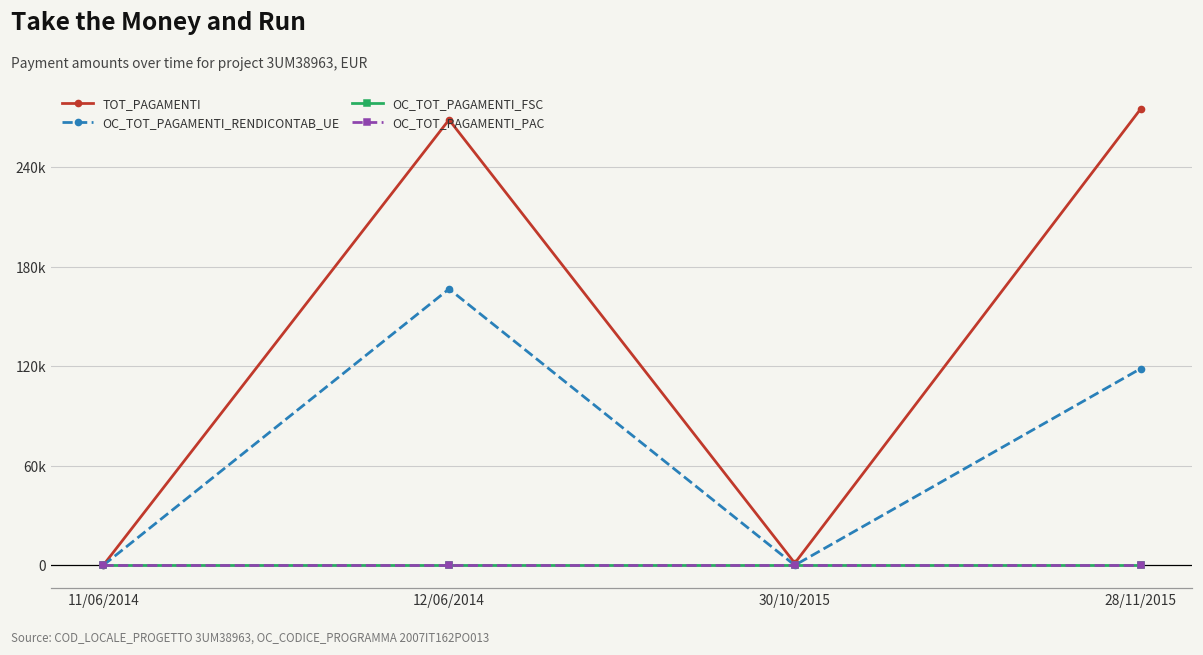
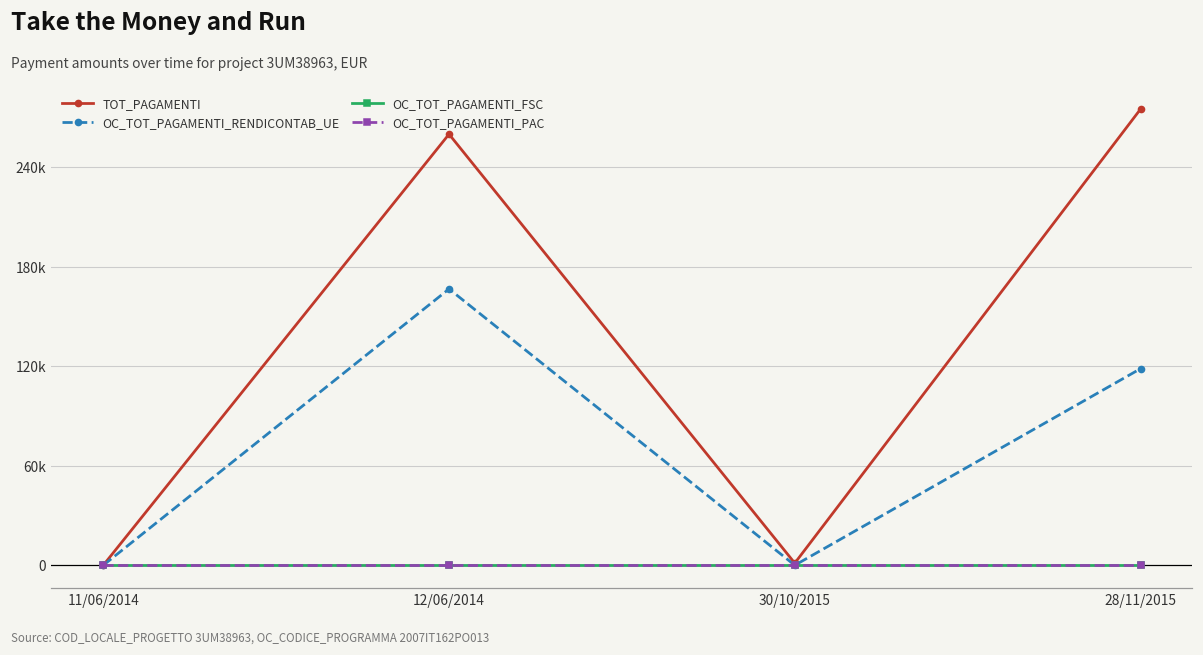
TOT_PAGAMENTI, 12/06/2014: 269000 -> 260000
